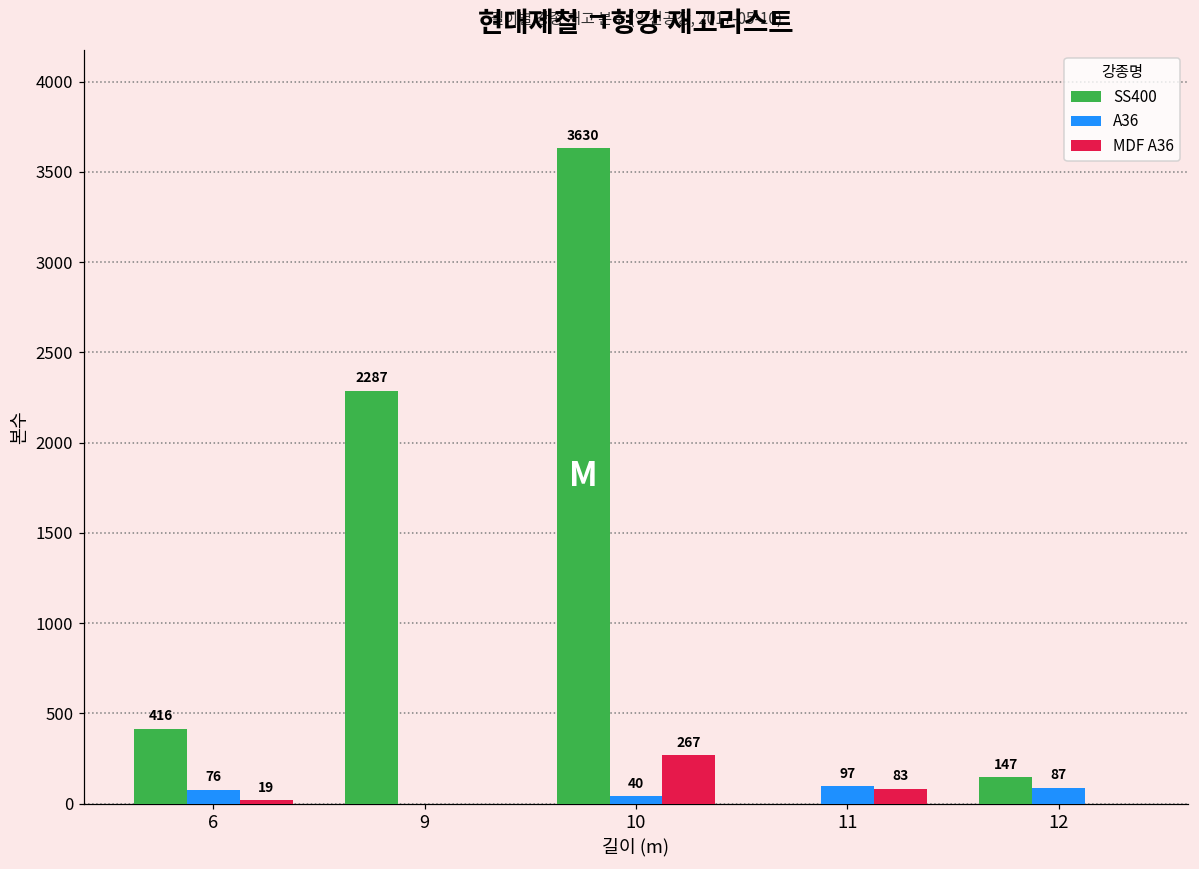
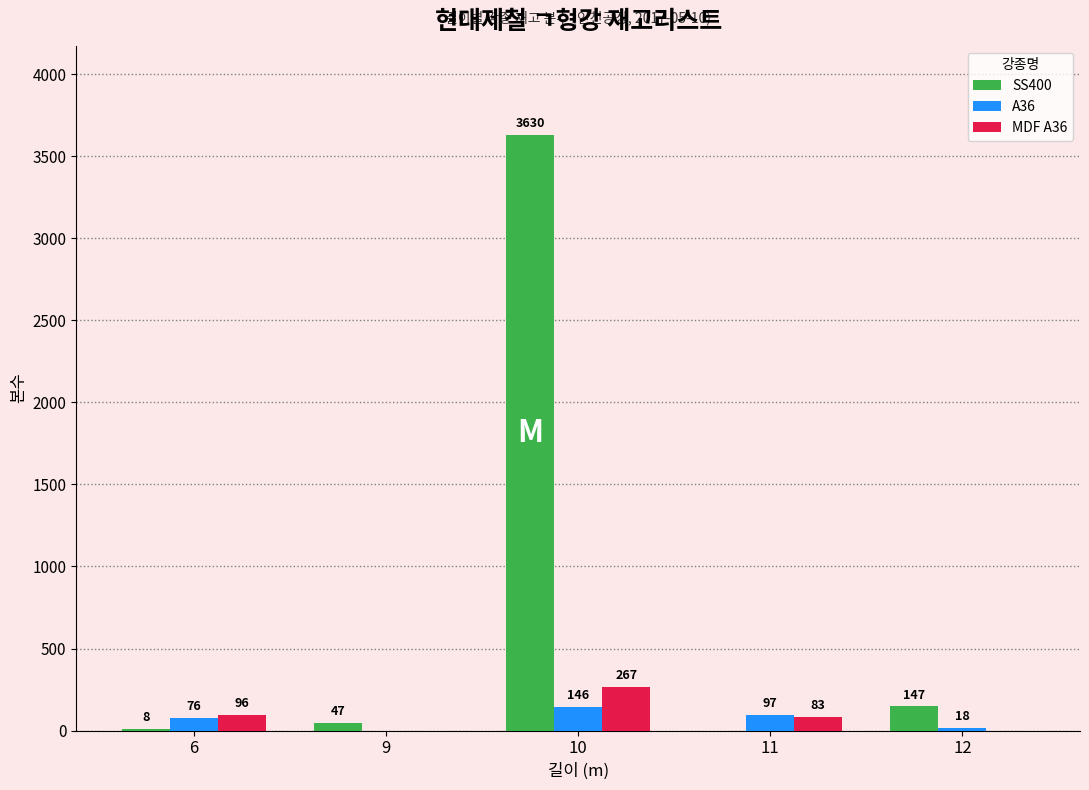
SS400, 6: 416 -> 8
MDF A36, 6: 19 -> 96
SS400, 9: 2287 -> 47
A36, 10: 40 -> 146
A36, 12: 87 -> 18
